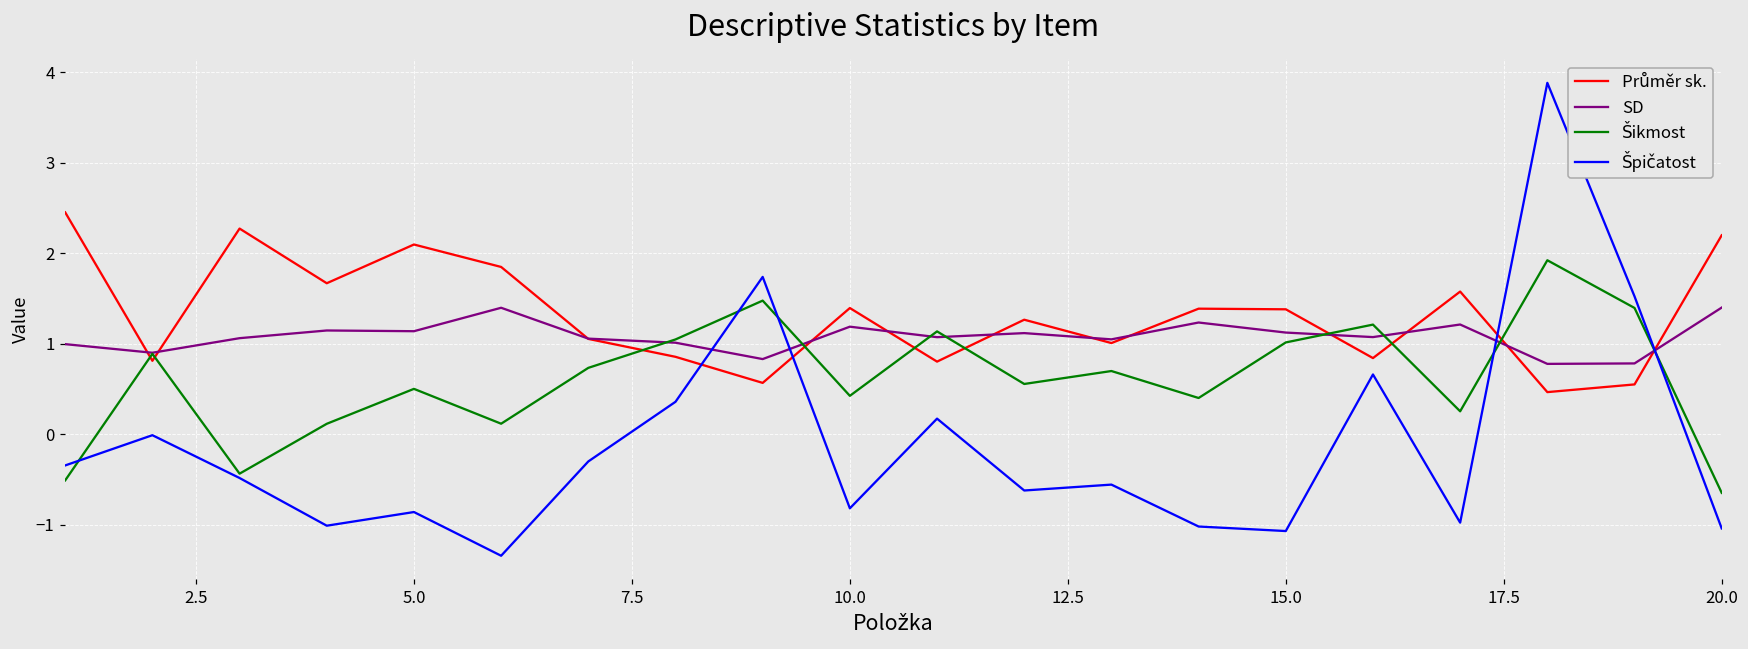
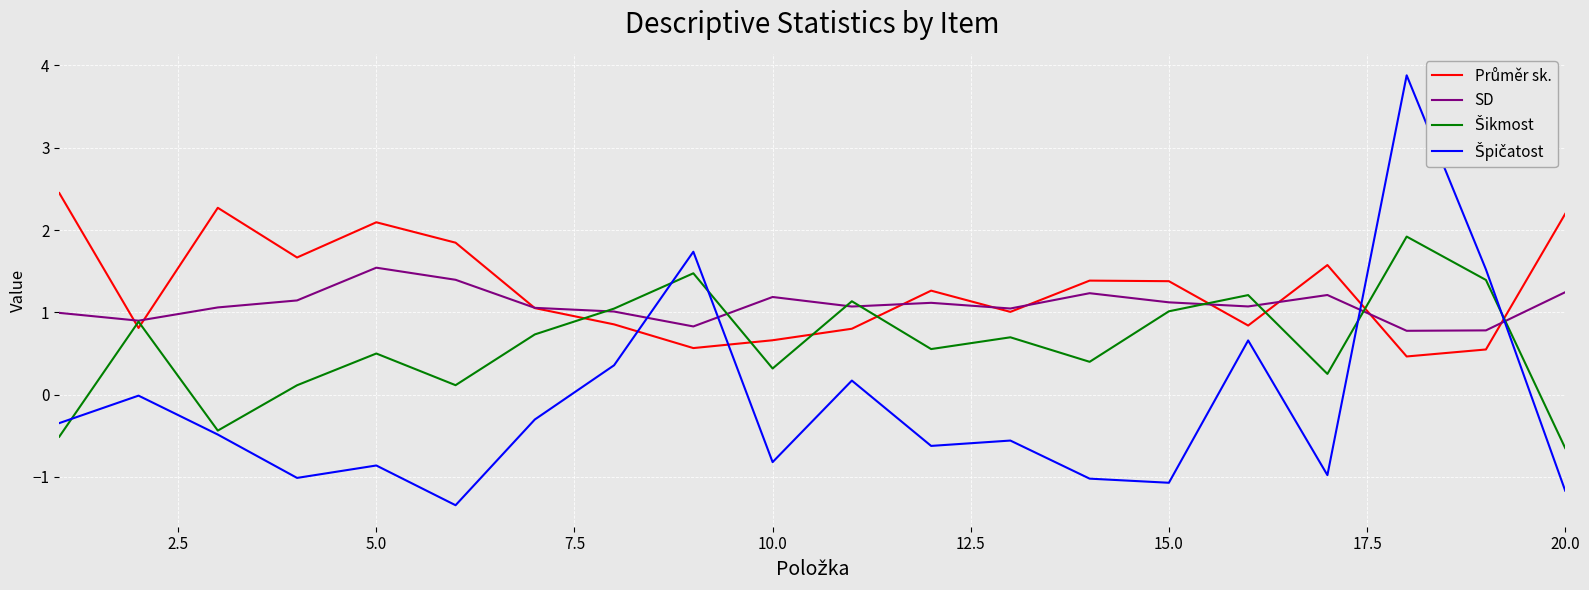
SD, 5.0: 1.1 -> 1.5
Průměr sk., 10.0: 1.4 -> 0.7
Šikmost, 10.0: 0.4 -> 0.3
SD, 20.0: 1.4 -> 1.2
Špičatost, 20.0: -1.0 -> -1.2
